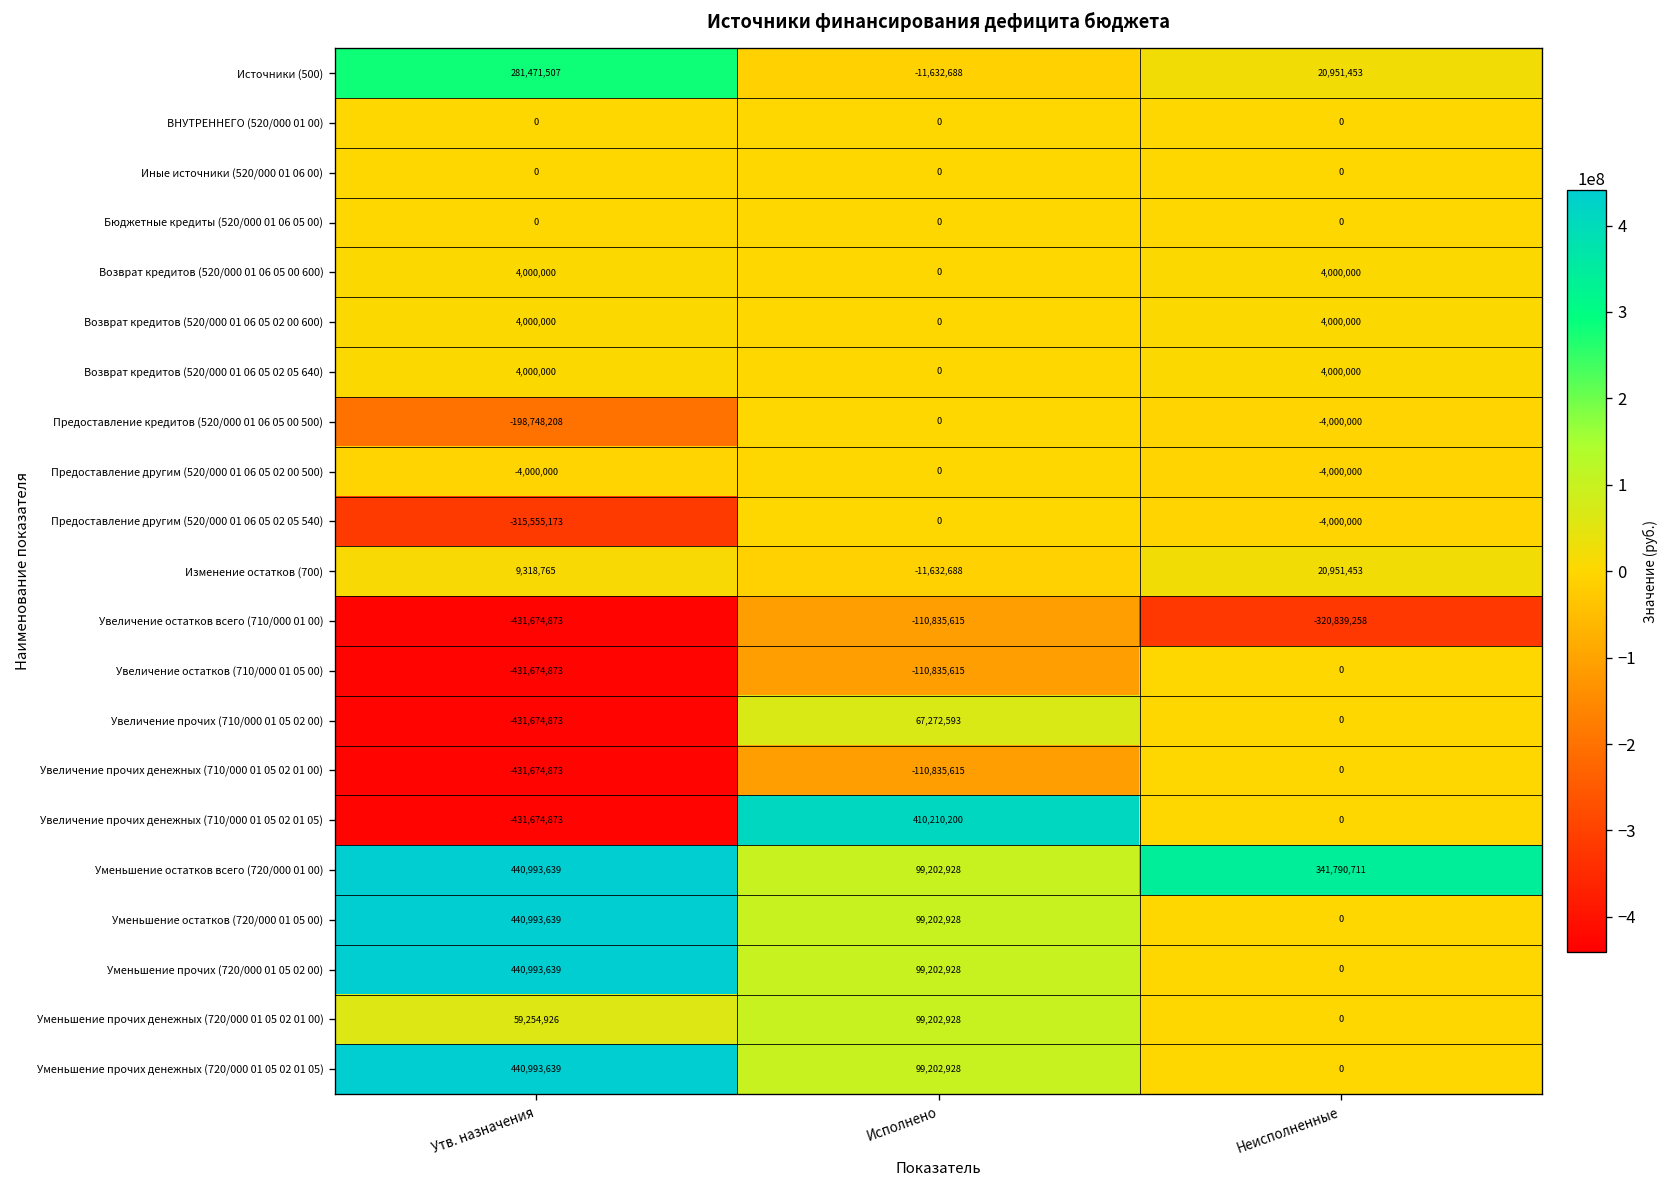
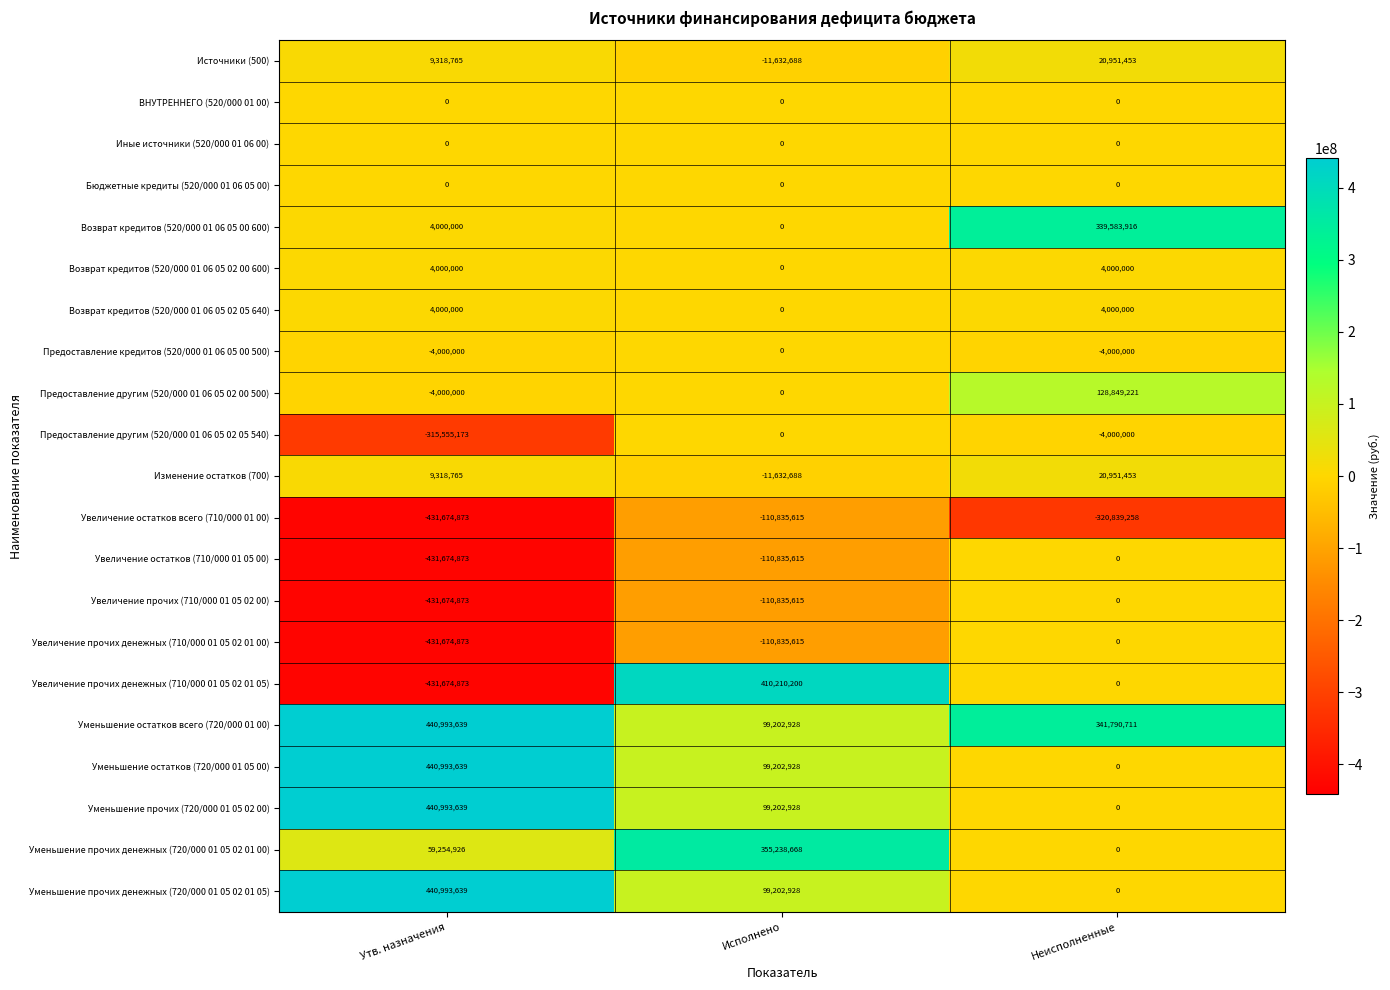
Источники (500), Утв. назначения: 281,471,507 -> 9,318,765
Возврат кредитов (520/000 01 06 05 00 600), Неисполненные: 4,000,000 -> 339,583,916
Предоставление кредитов (520/000 01 06 05 00 500), Утв. назначения: -198,748,208 -> -4,000,000
Предоставление другим (520/000 01 06 05 02 00 500), Неисполненные: -4,000,000 -> 128,849,221
Увеличение прочих (710/000 01 05 02 00), Исполнено: 67,272,593 -> -110,835,615
Уменьшение прочих денежных (720/000 01 05 02 01 00), Исполнено: 99,202,928 -> 355,238,668
